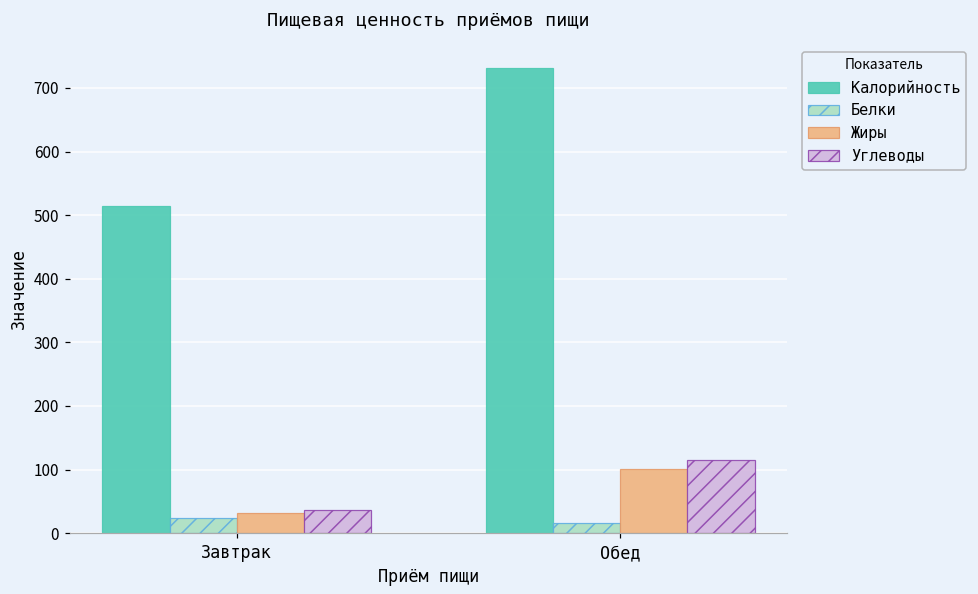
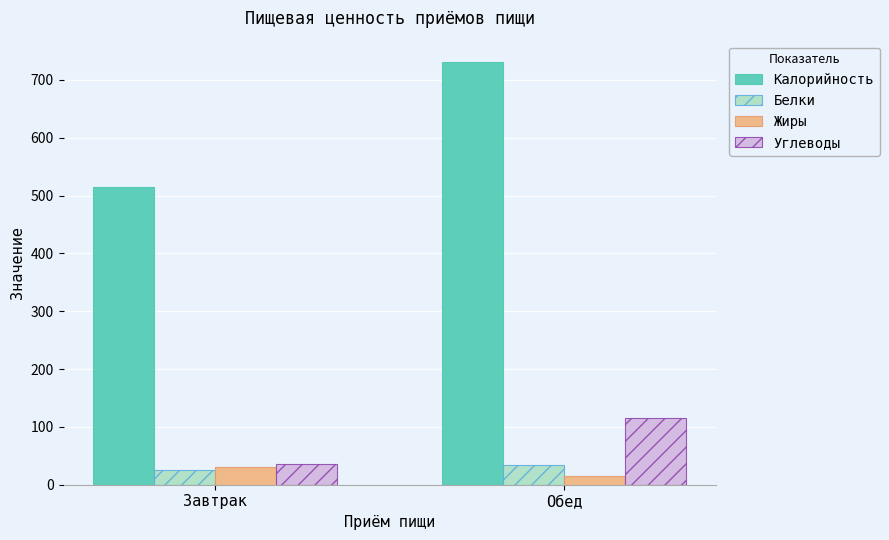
Белки, Обед: 20 -> 30
Жиры, Обед: 100 -> 20
